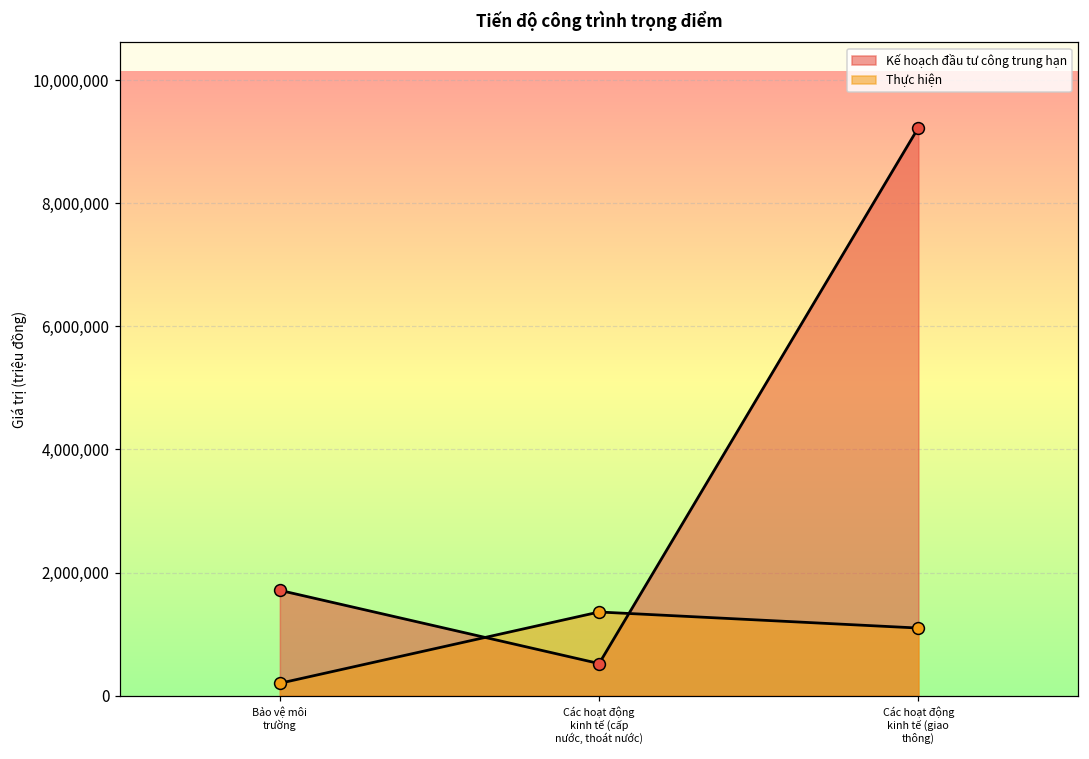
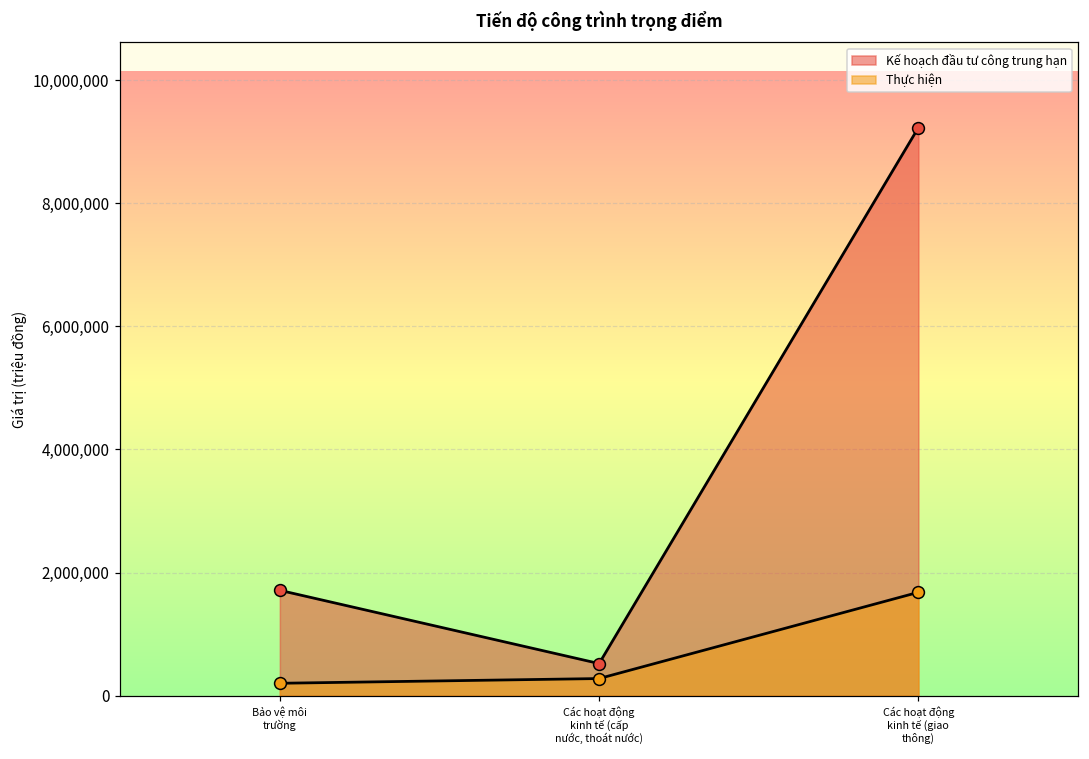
Thực hiện, Các hoạt động kinh tế (cấp nước, thoát nước): 1,400,000 -> 300,000
Thực hiện, Các hoạt động kinh tế (giao thông): 1,100,000 -> 1,700,000
